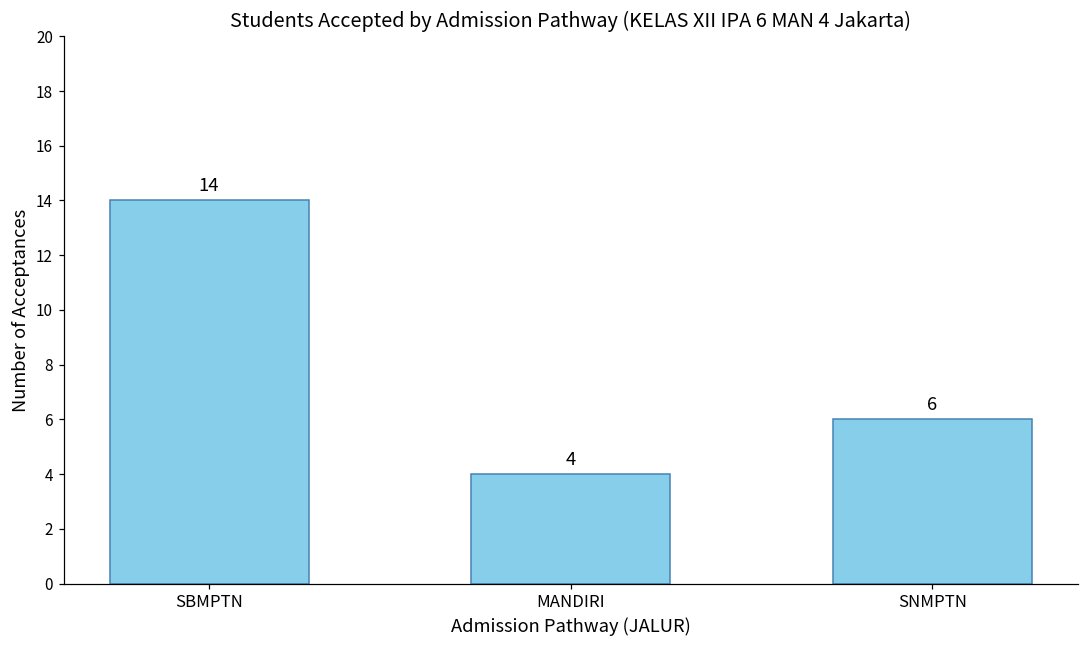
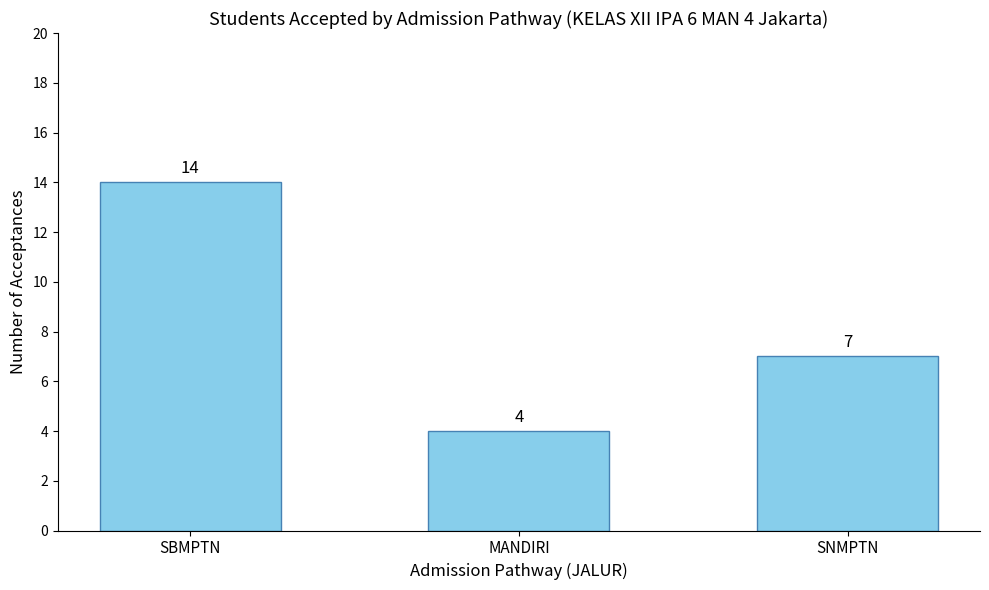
SNMPTN: 6 -> 7
